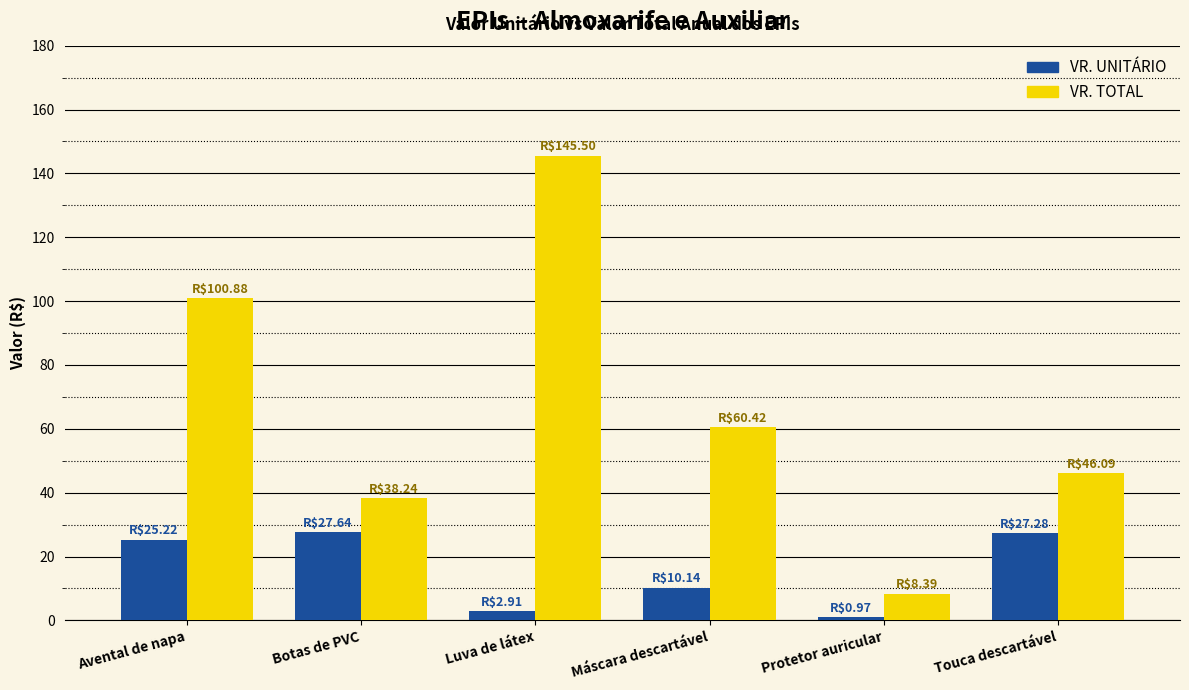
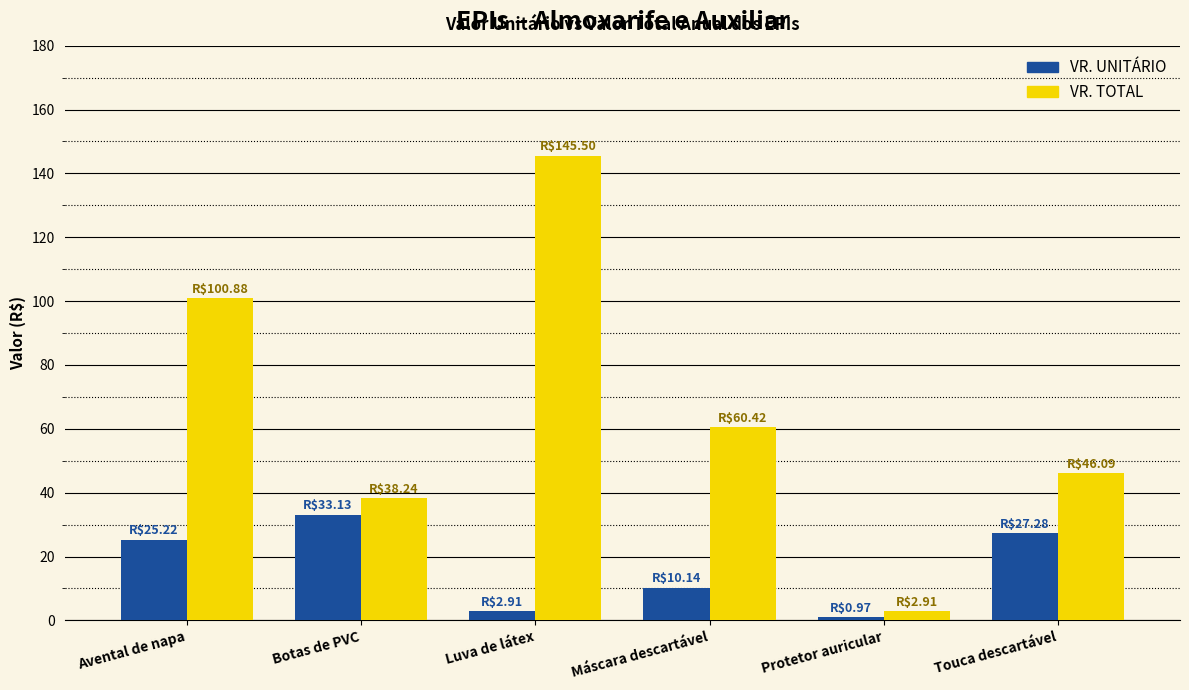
VR. UNITÁRIO, Botas de PVC: $27.64 -> $33.13
VR. TOTAL, Protetor auricular: $8.39 -> $2.91
